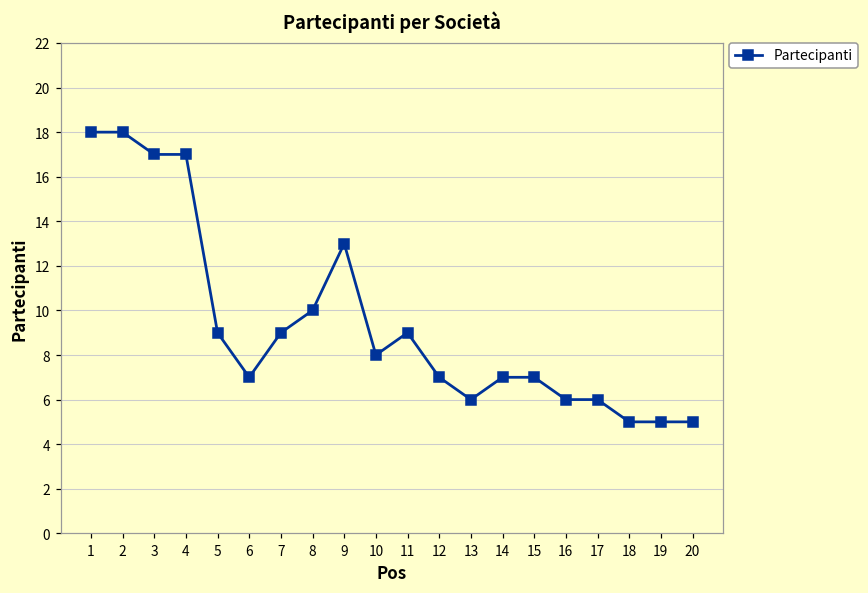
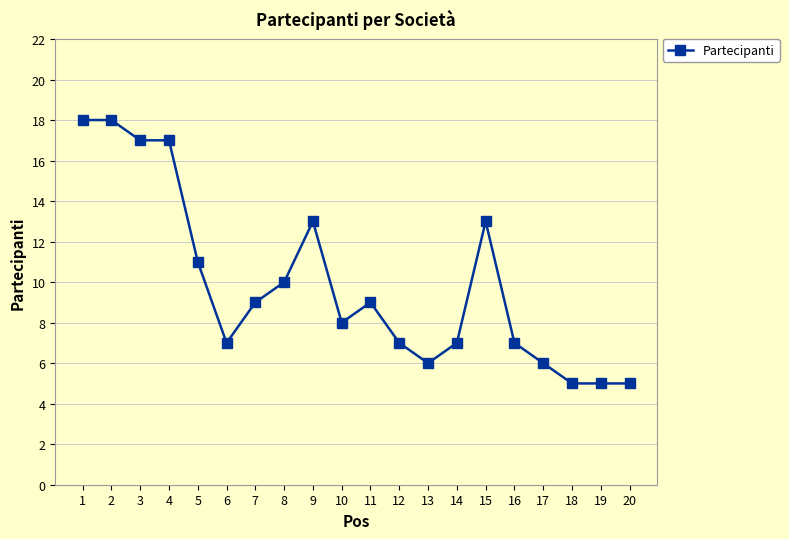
5: 9 -> 11
15: 7 -> 13
16: 6 -> 7
